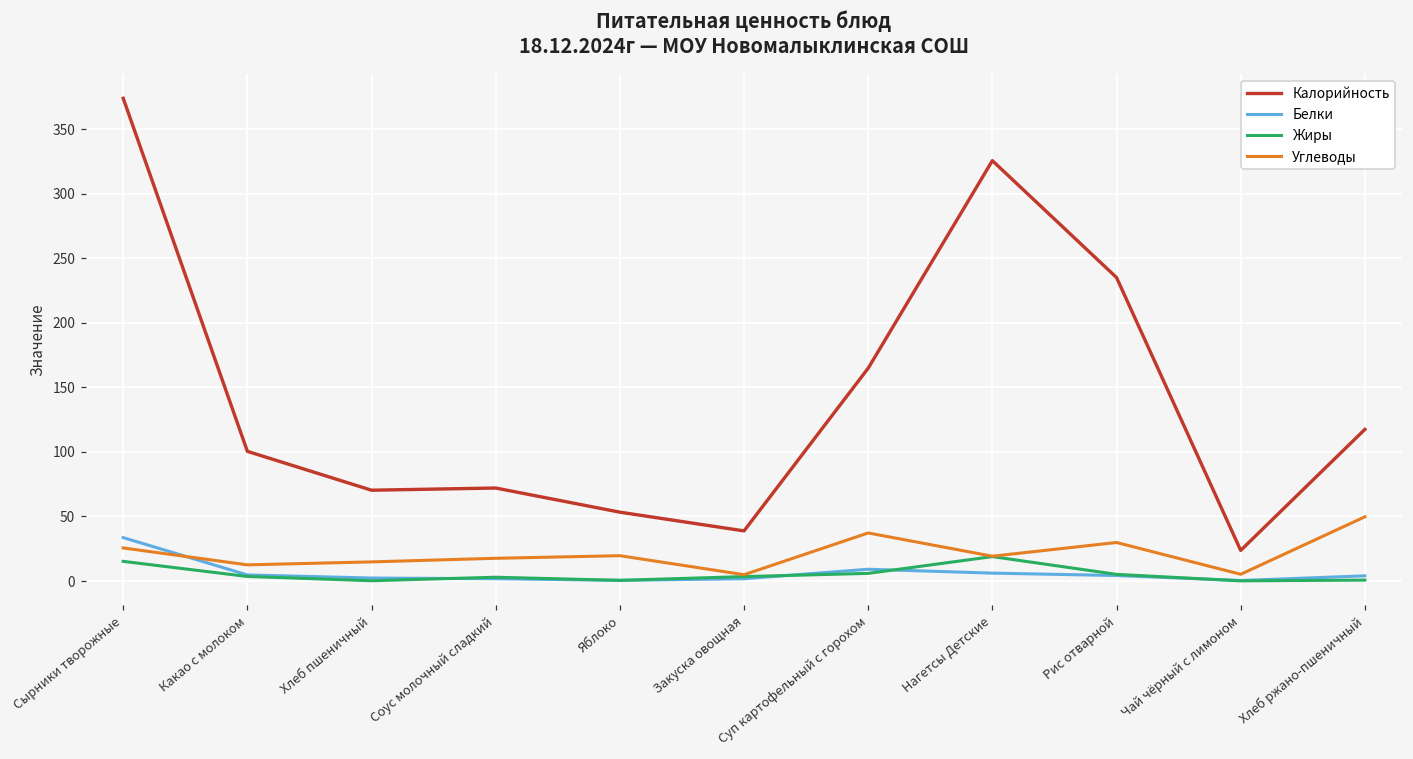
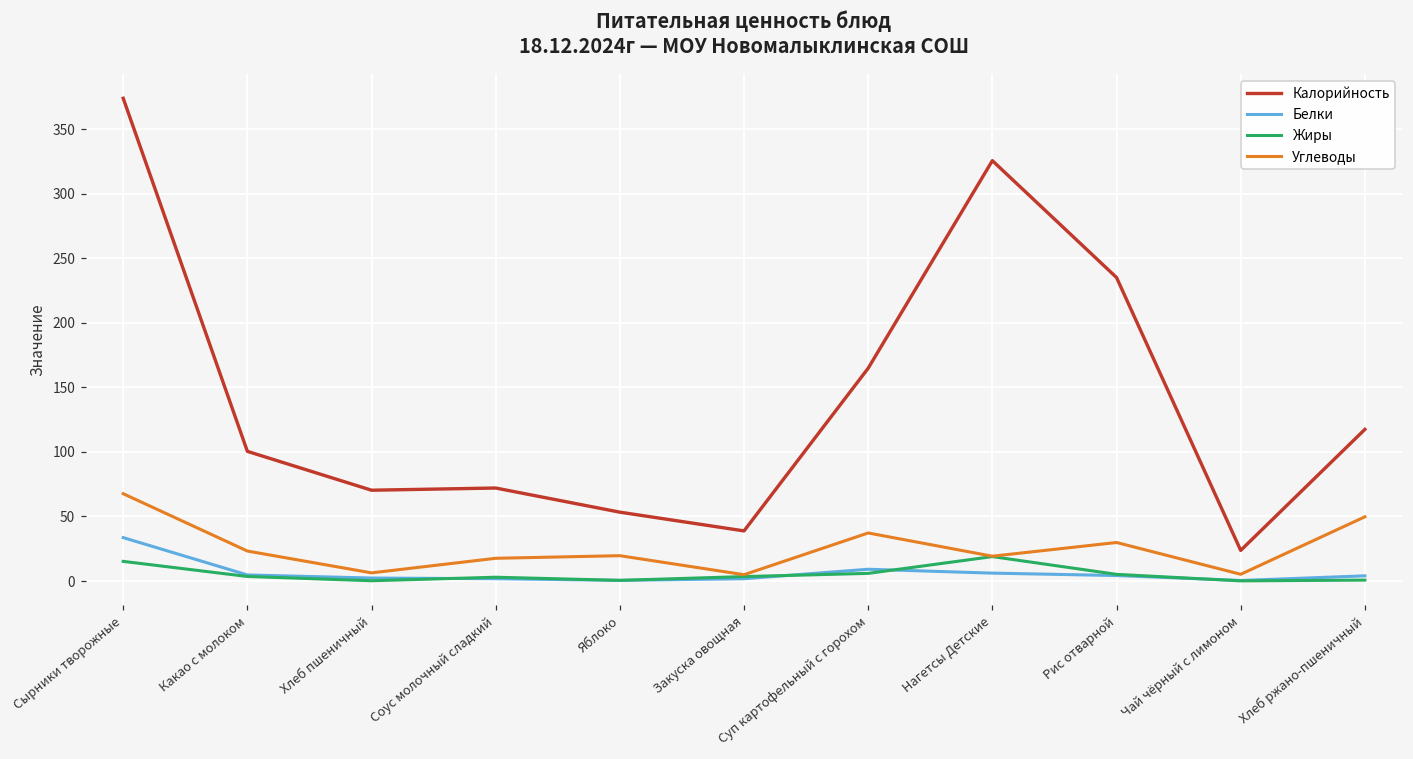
Углеводы, Сырники творожные: 26 -> 68
Углеводы, Какао с молоком: 13 -> 23
Углеводы, Хлеб пшеничный: 15 -> 6
